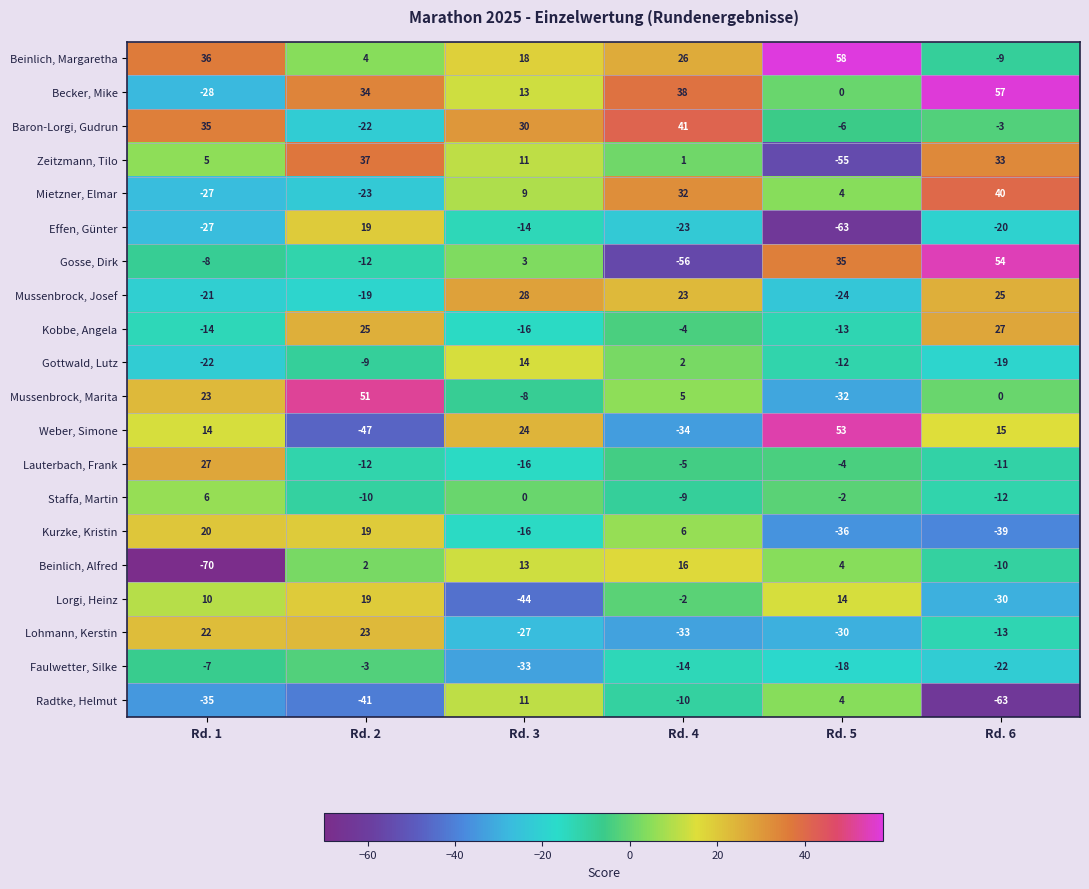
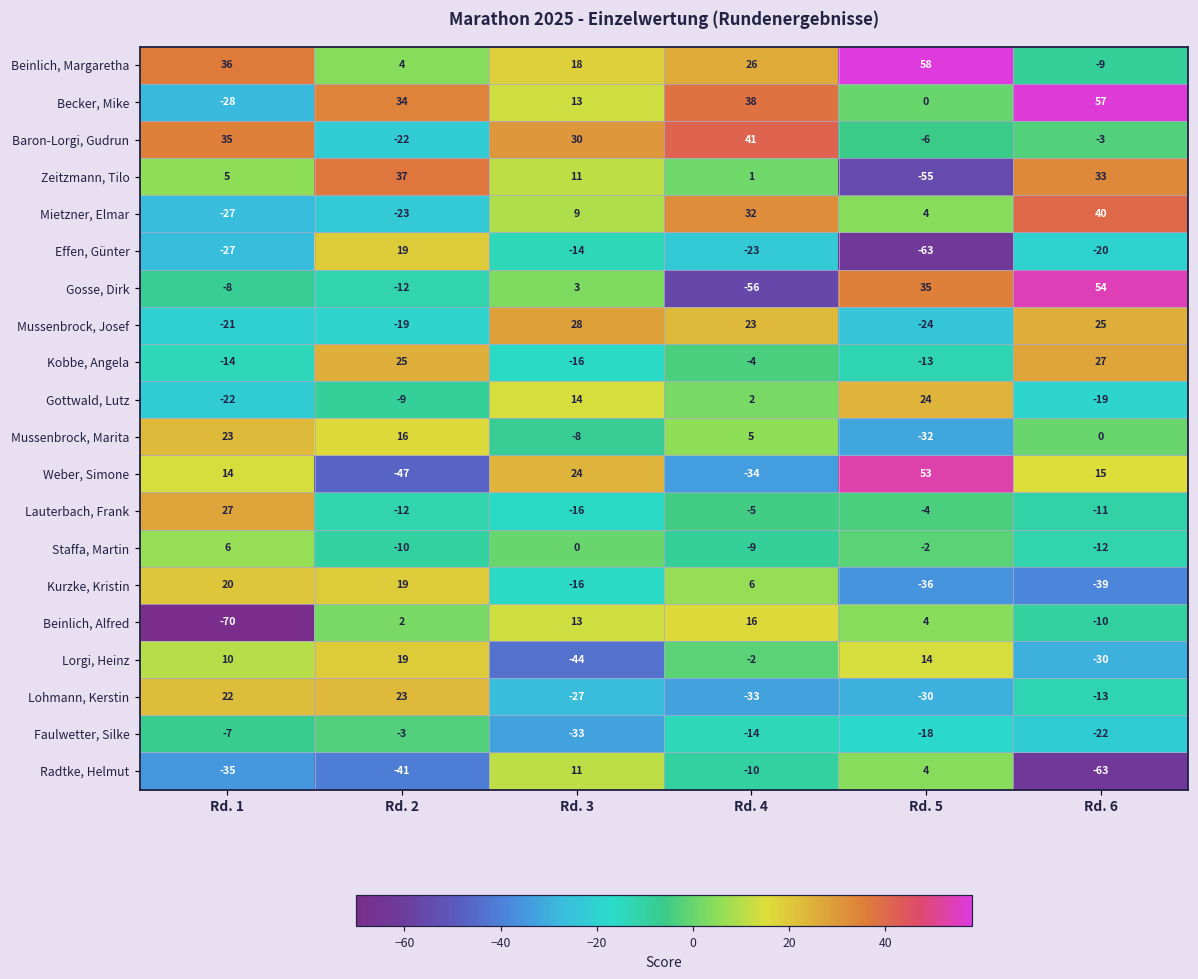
Gottwald, Lutz, Rd. 5: -12 -> 24
Mussenbrock, Marita, Rd. 2: 51 -> 16
